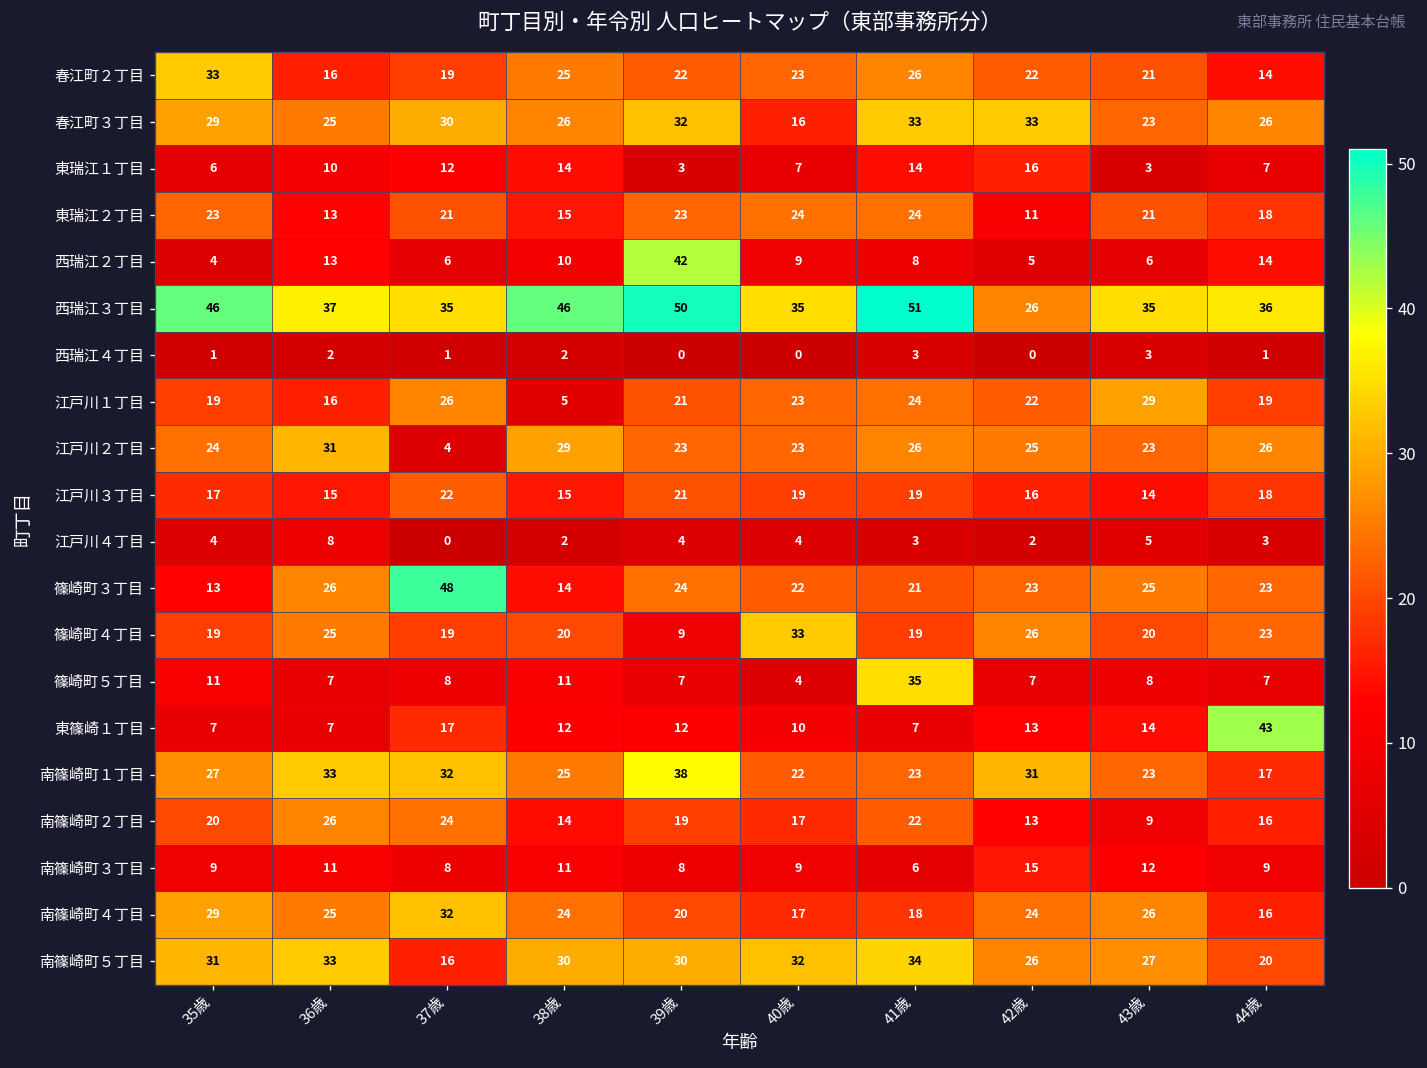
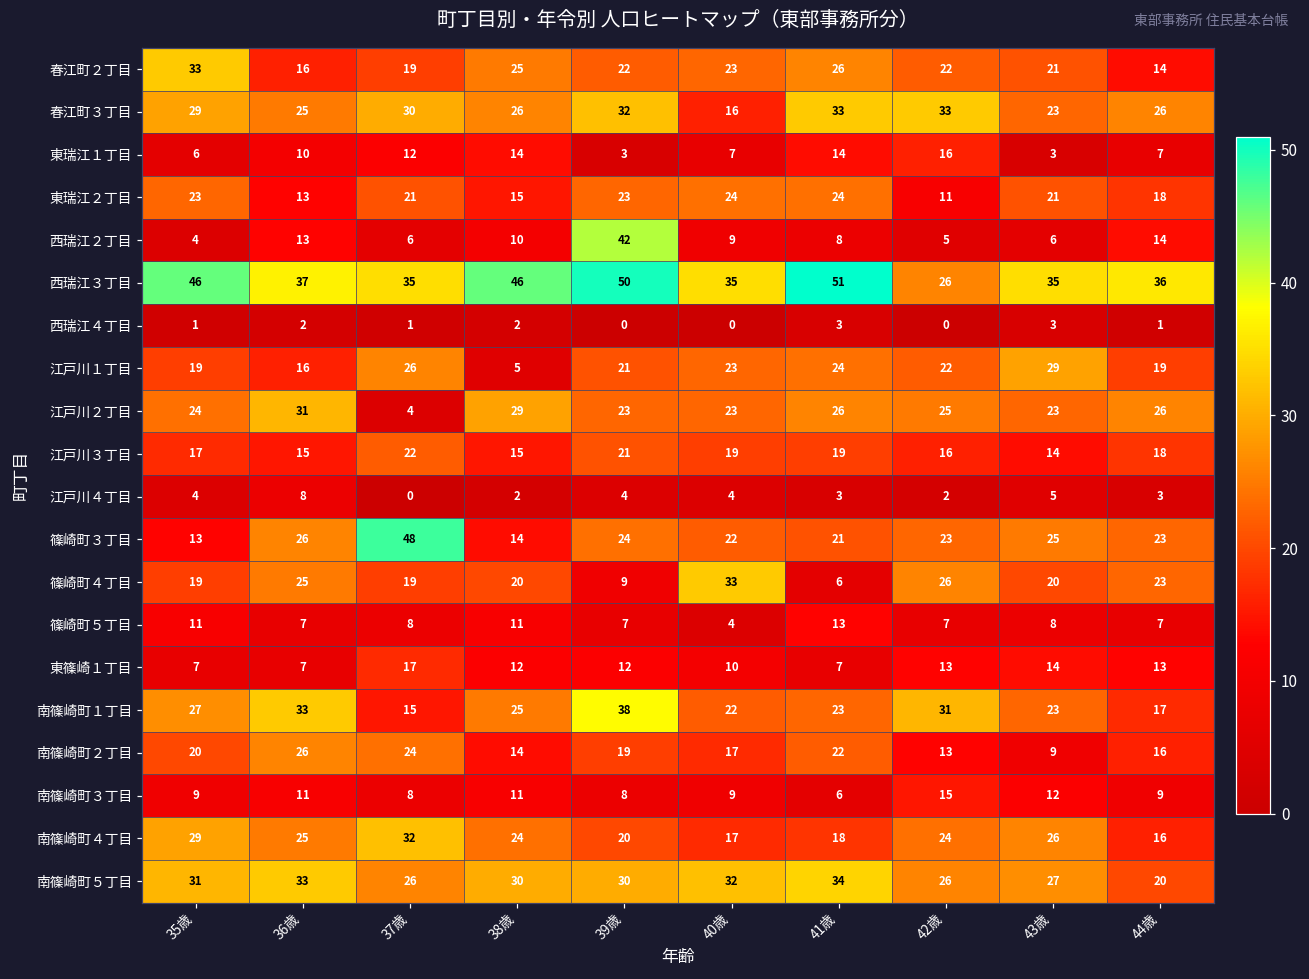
篠崎町４丁目, 41歳: 19 -> 6
篠崎町５丁目, 41歳: 35 -> 13
東篠崎１丁目, 44歳: 43 -> 13
南篠崎町１丁目, 37歳: 32 -> 15
南篠崎町５丁目, 37歳: 16 -> 26
